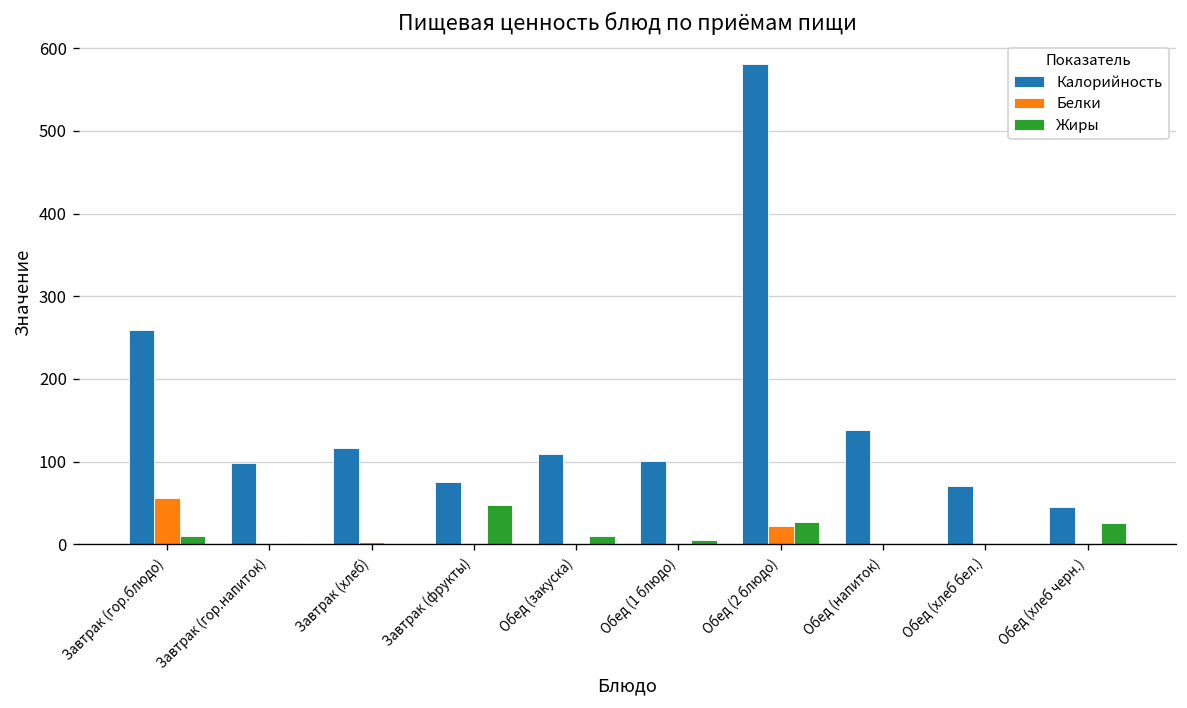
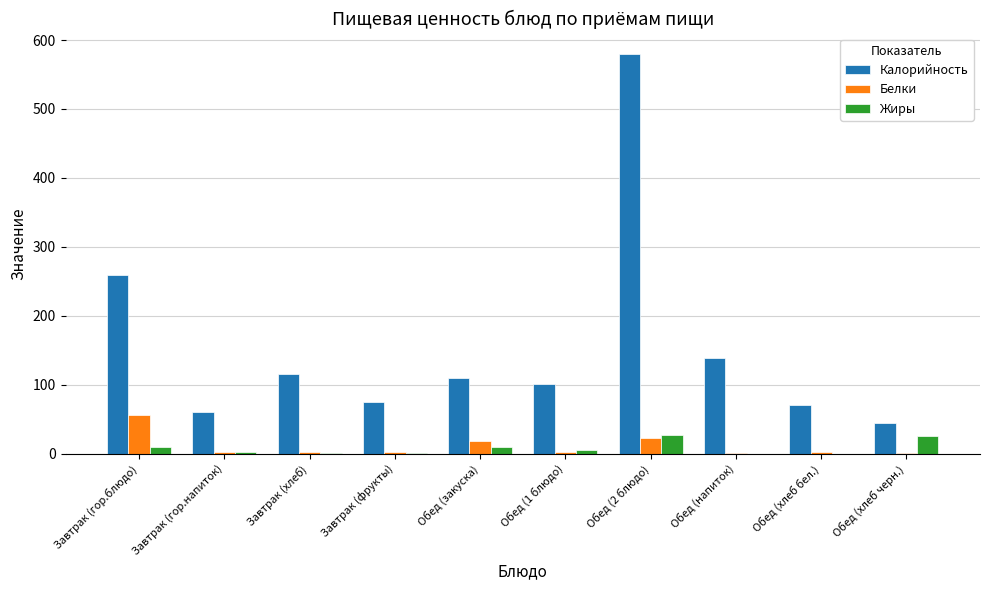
Калорийность, Завтрак (гор.напиток): 100 -> 60
Жиры, Завтрак (фрукты): 50 -> 0
Белки, Обед (закуска): 0 -> 20
